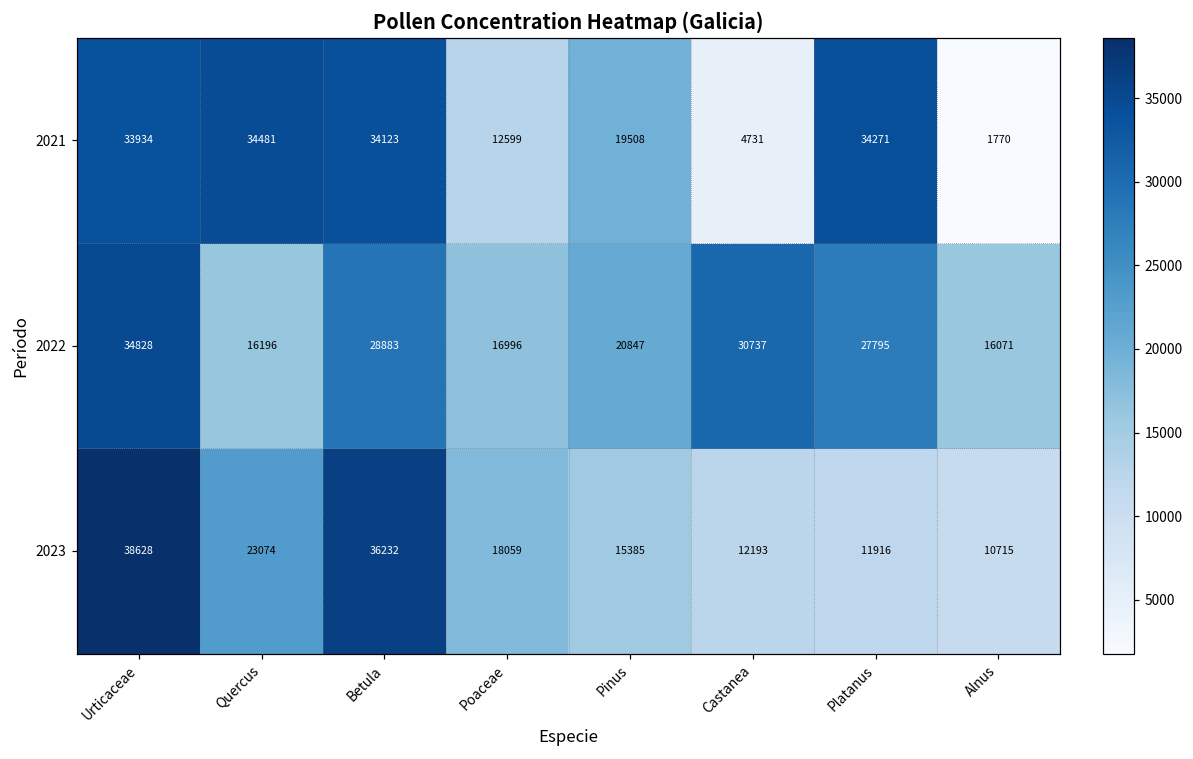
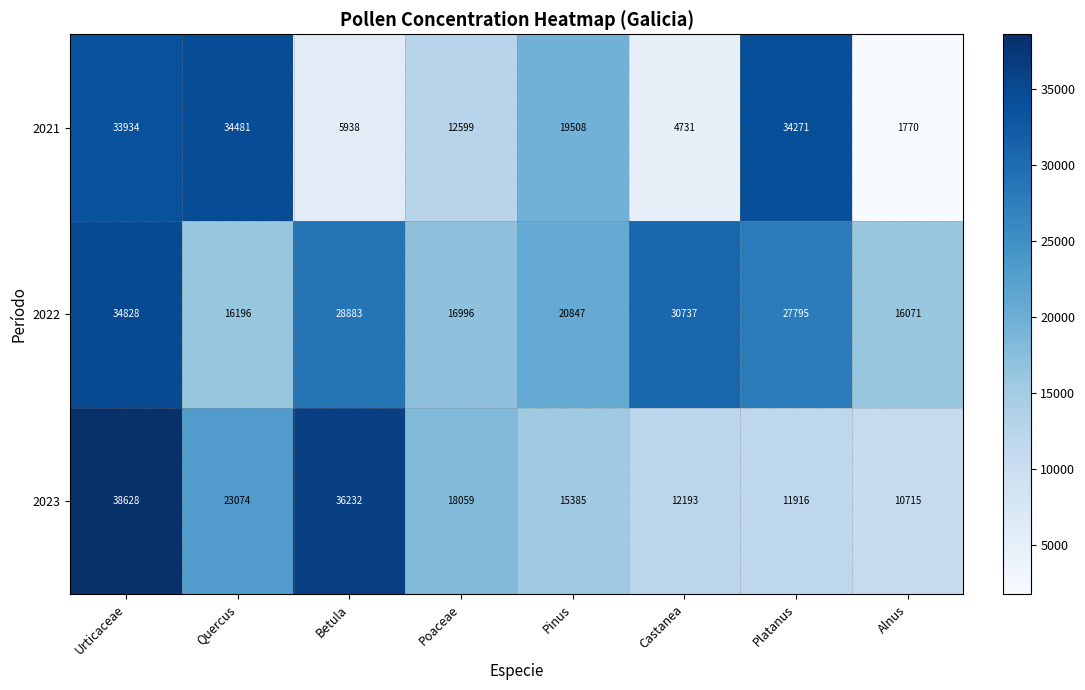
2021, Betula: 34123 -> 5938
